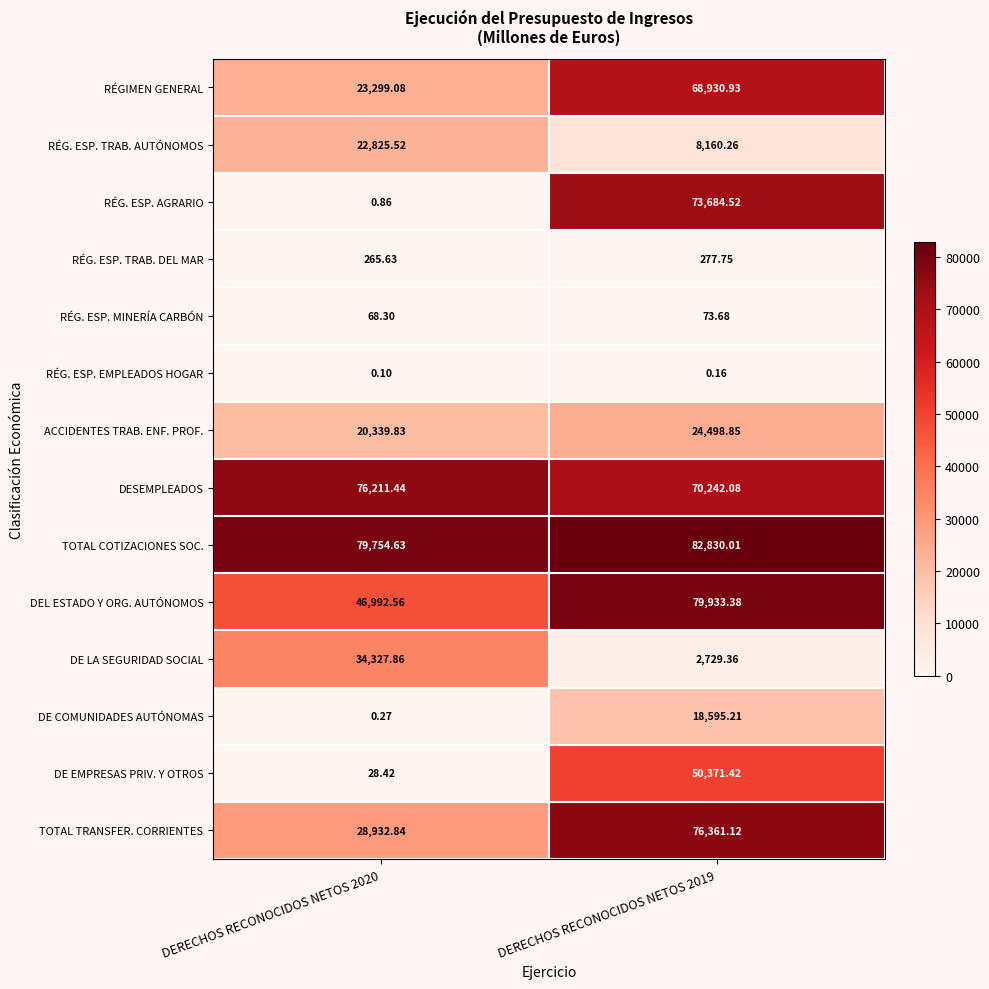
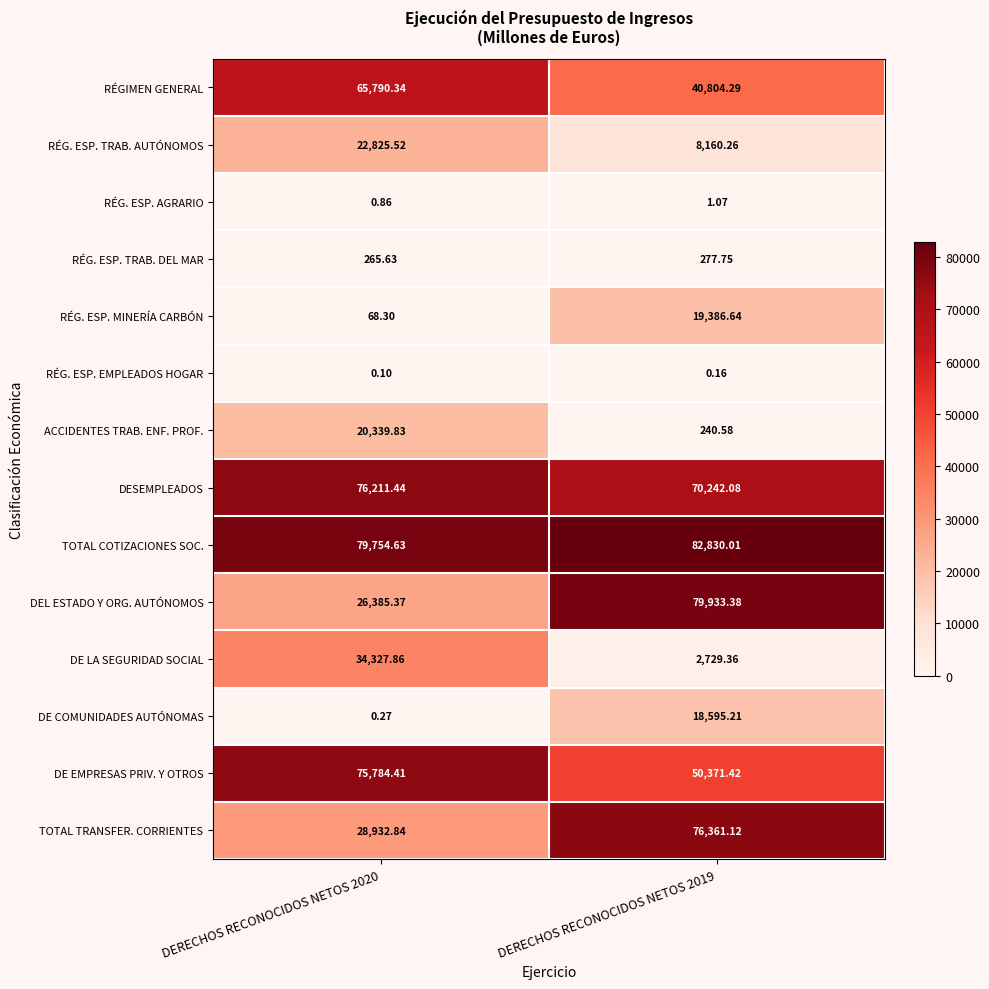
RÉGIMEN GENERAL, DERECHOS RECONOCIDOS NETOS 2020: 23,299.08 -> 65,790.34
RÉGIMEN GENERAL, DERECHOS RECONOCIDOS NETOS 2019: 68,930.93 -> 40,804.29
RÉG. ESP. AGRARIO, DERECHOS RECONOCIDOS NETOS 2019: 73,684.52 -> 1.07
RÉG. ESP. MINERÍA CARBÓN, DERECHOS RECONOCIDOS NETOS 2019: 73.68 -> 19,386.64
ACCIDENTES TRAB. ENF. PROF., DERECHOS RECONOCIDOS NETOS 2019: 24,498.85 -> 240.58
DEL ESTADO Y ORG. AUTÓNOMOS, DERECHOS RECONOCIDOS NETOS 2020: 46,992.56 -> 26,385.37
DE EMPRESAS PRIV. Y OTROS, DERECHOS RECONOCIDOS NETOS 2020: 28.42 -> 75,784.41
